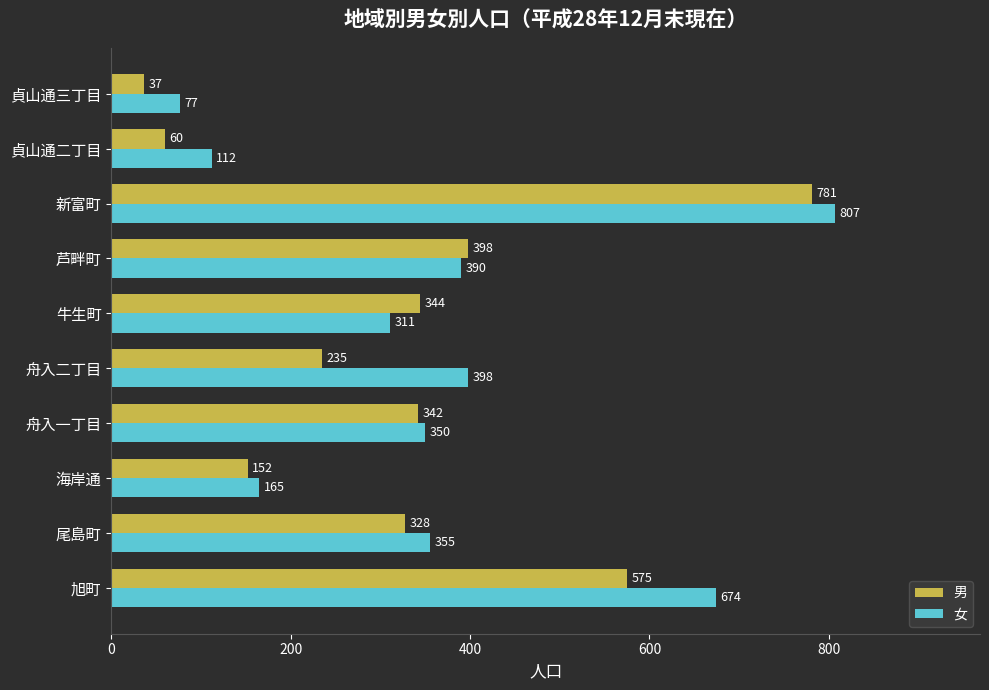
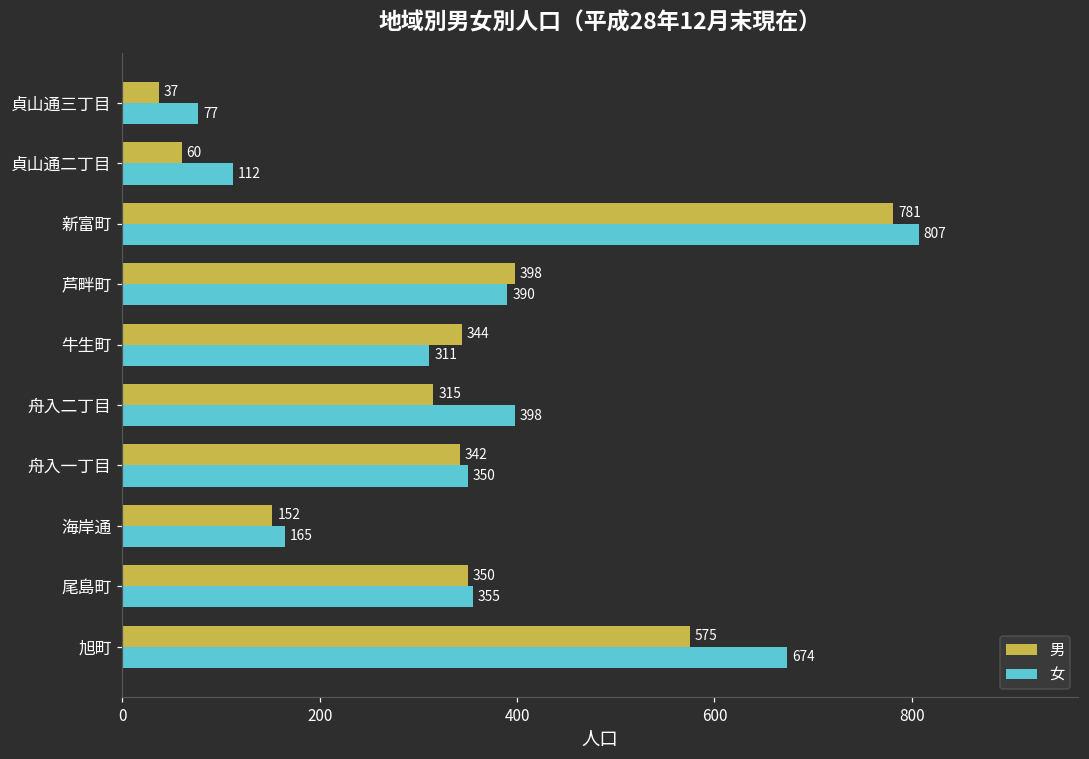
男, 舟入二丁目: 235 -> 315
男, 尾島町: 328 -> 350
